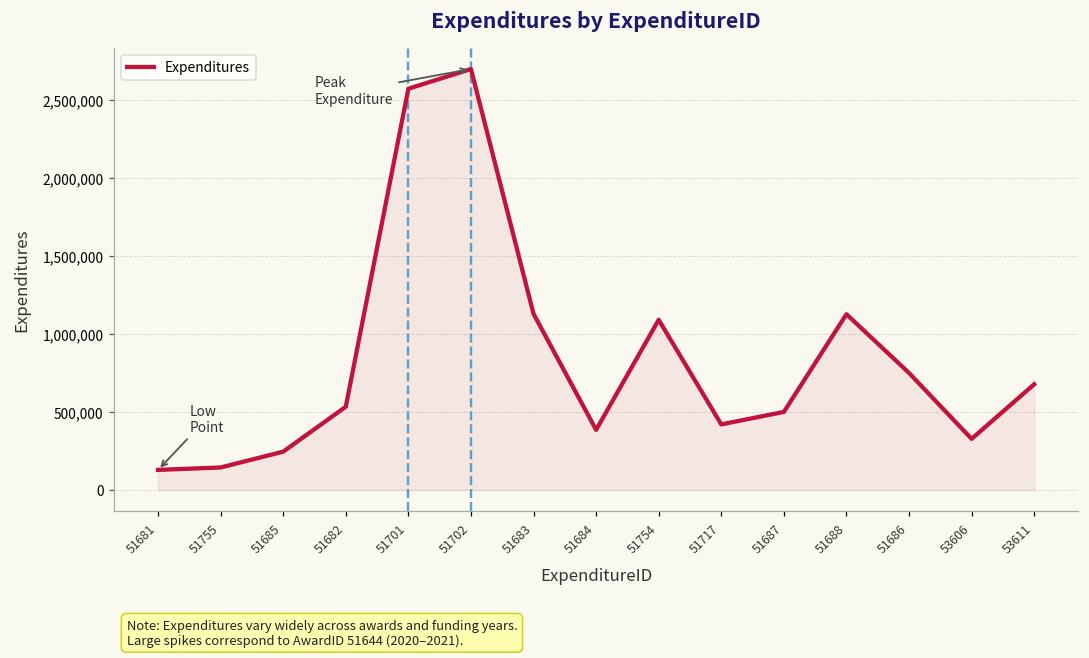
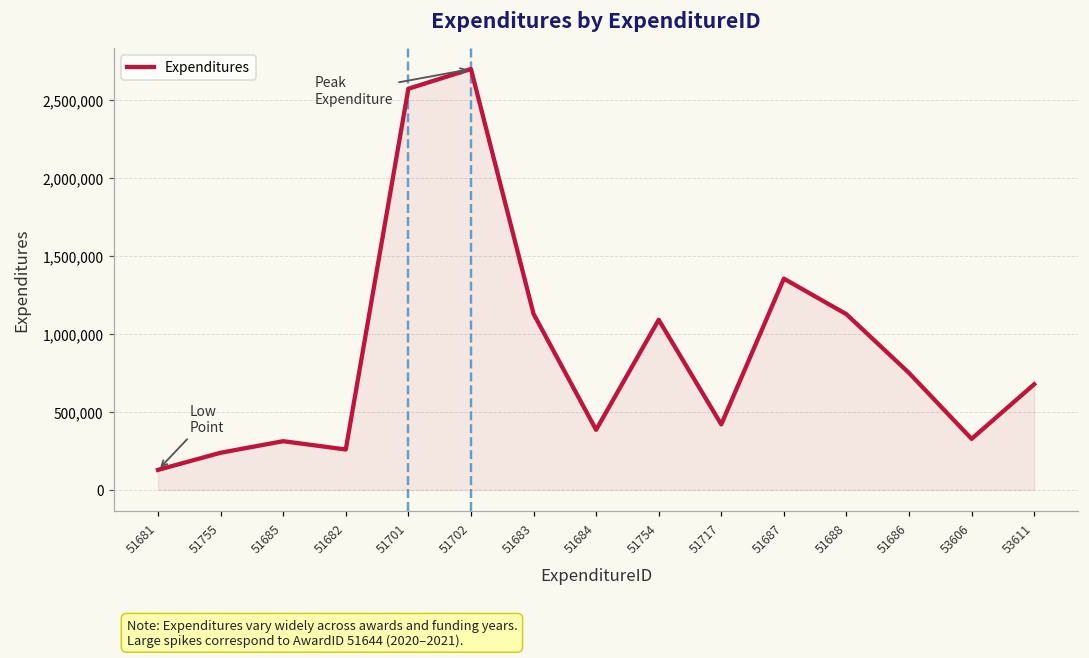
51755: 140,000 -> 240,000
51685: 250,000 -> 310,000
51682: 530,000 -> 260,000
51687: 500,000 -> 1,360,000
